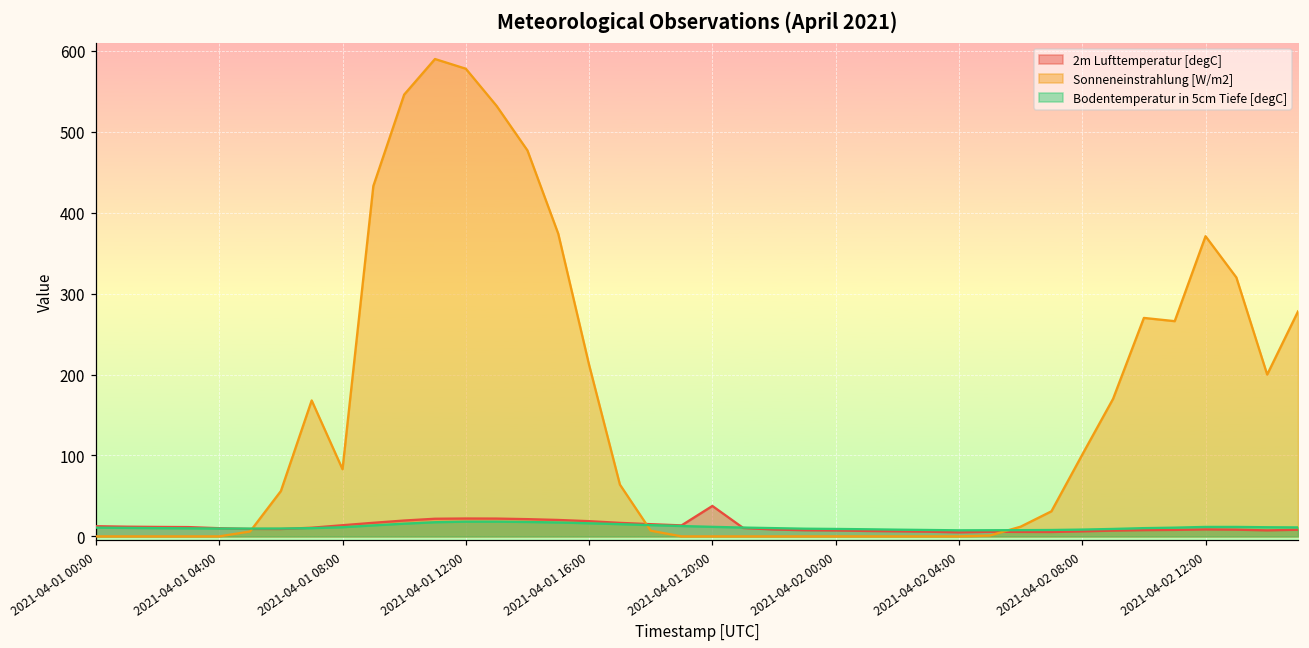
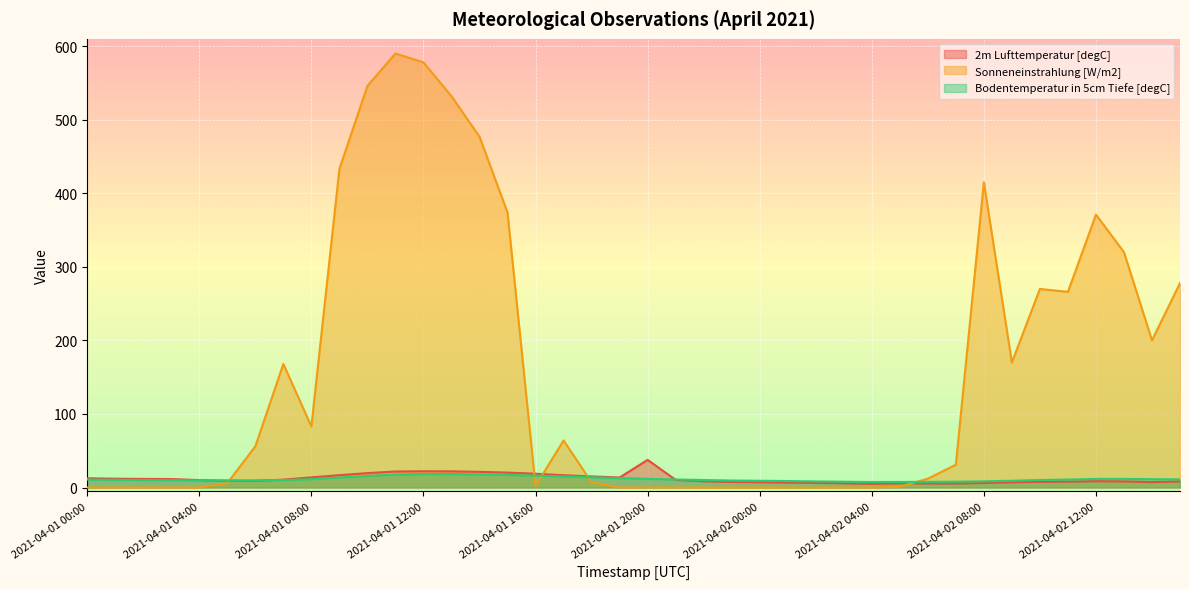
Sonneneinstrahlung [W/m2], 2021-04-01 16:00: 210 -> 0
Sonneneinstrahlung [W/m2], 2021-04-02 08:00: 100 -> 420
